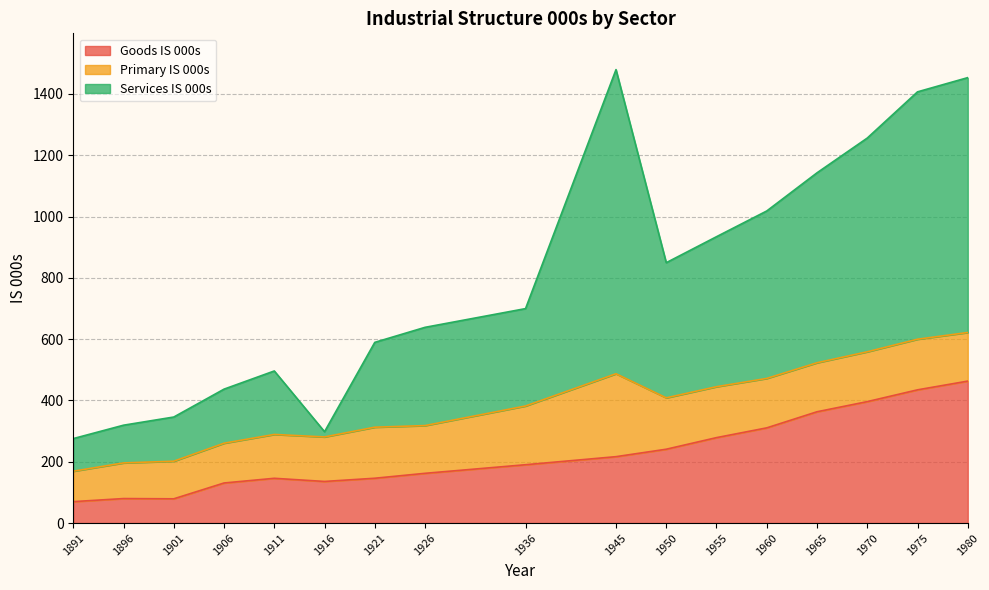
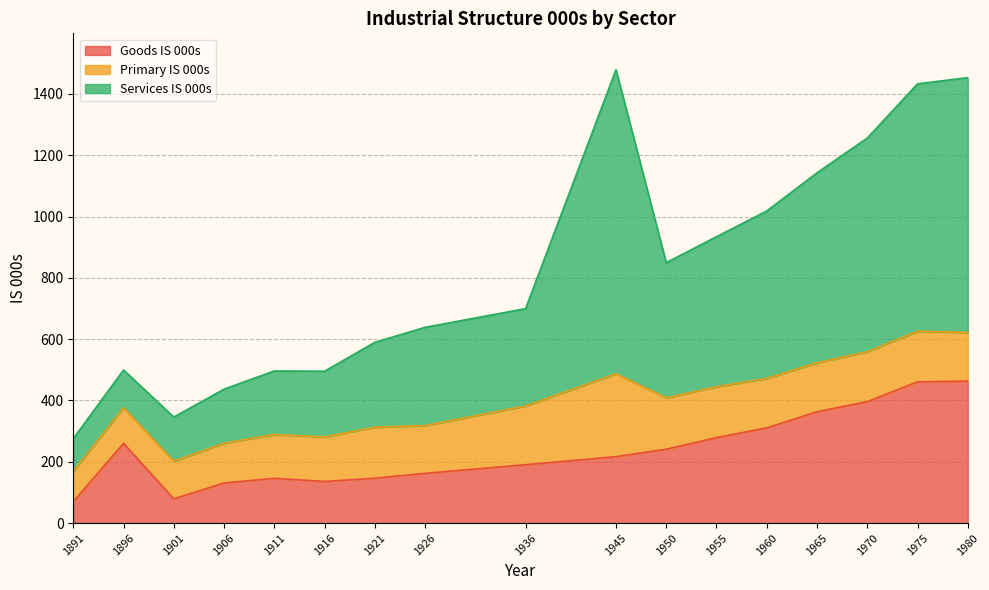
Goods IS 000s, 1896: 80 -> 260
Services IS 000s, 1916: 20 -> 210
Goods IS 000s, 1975: 430 -> 460
